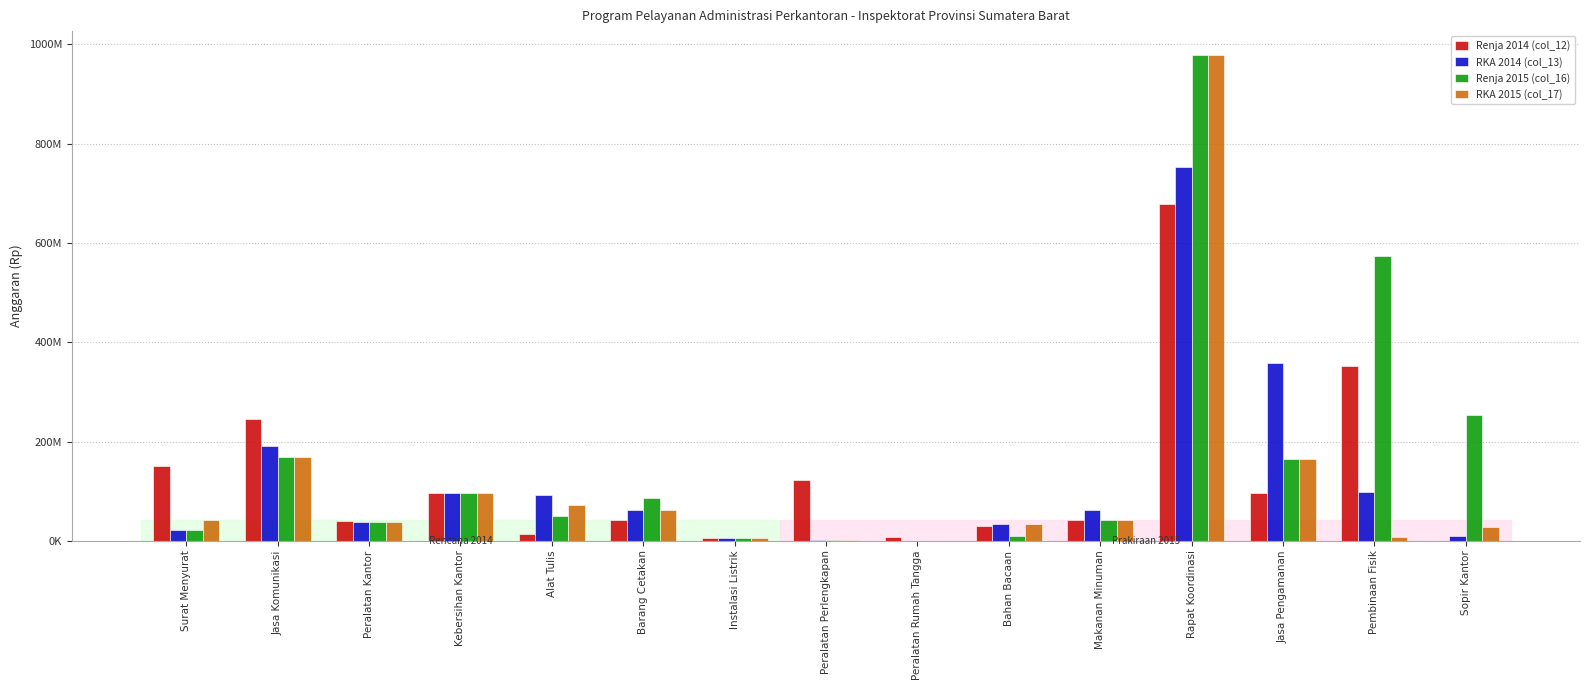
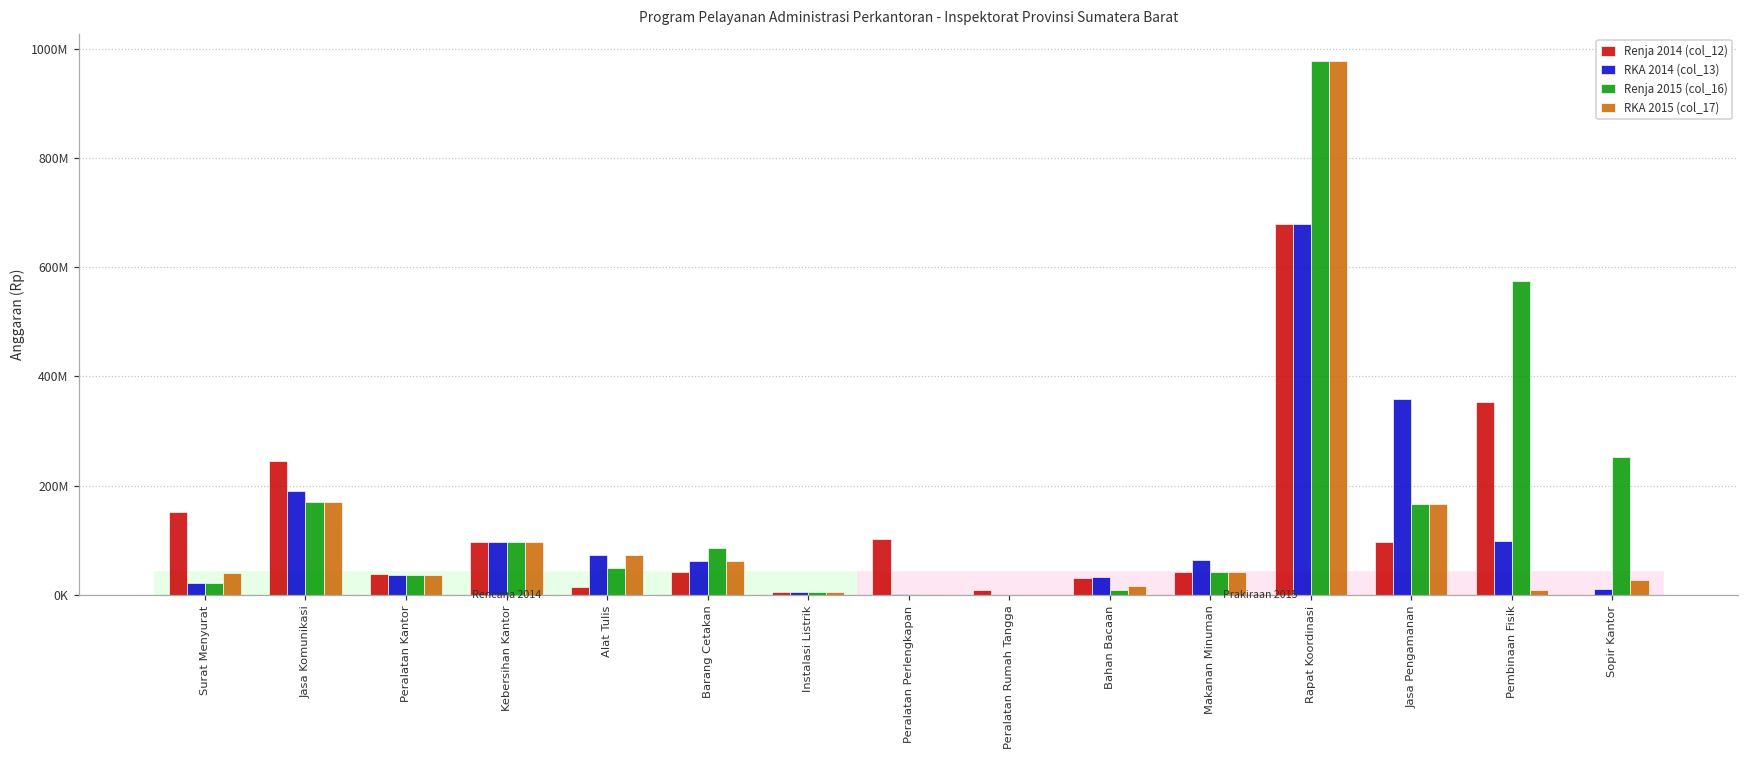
RKA 2014 (col_13), Alat Tulis: 90000000 -> 70000000
Renja 2014 (col_12), Peralatan Perlengkapan: 120000000 -> 100000000
RKA 2015 (col_17), Bahan Bacaan: 30000000 -> 20000000
RKA 2014 (col_13), Rapat Koordinasi: 750000000 -> 680000000
